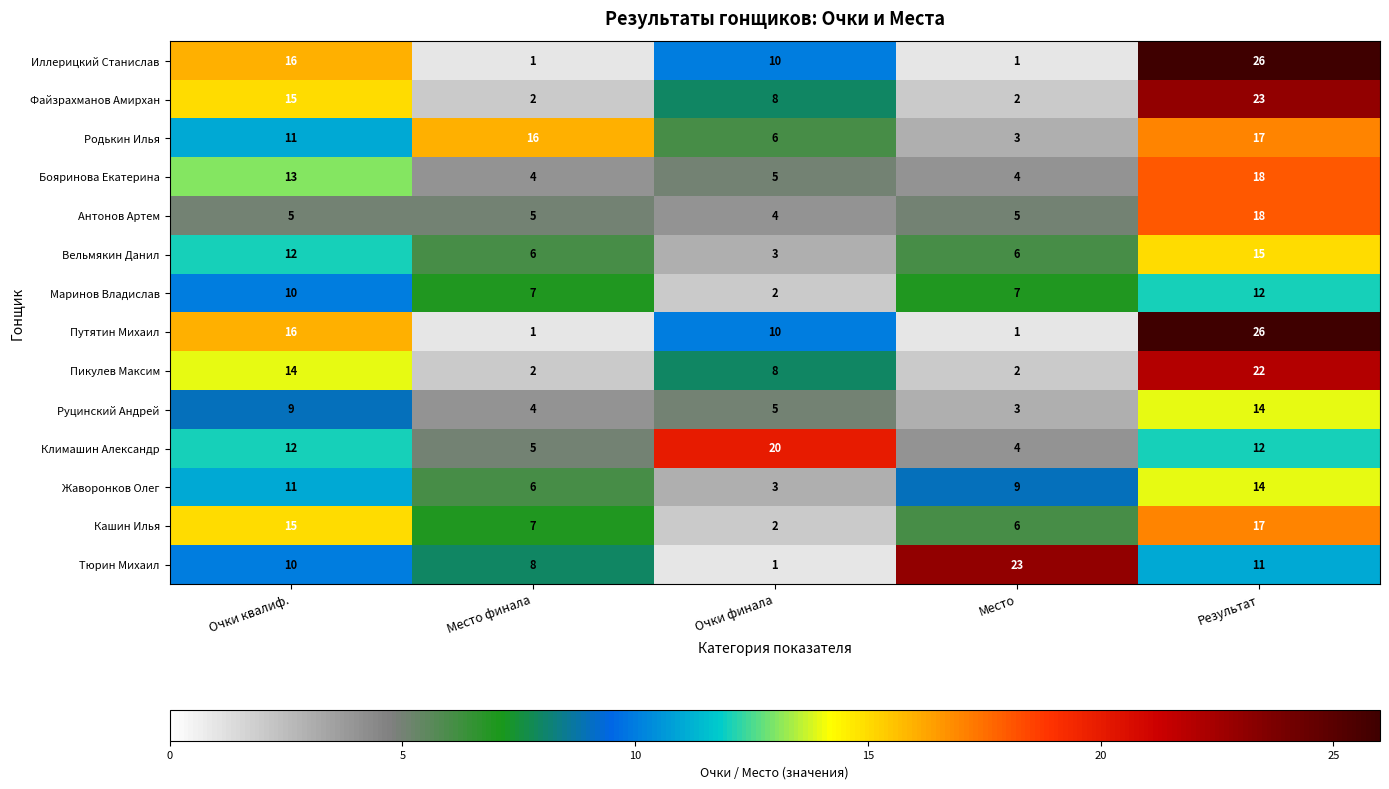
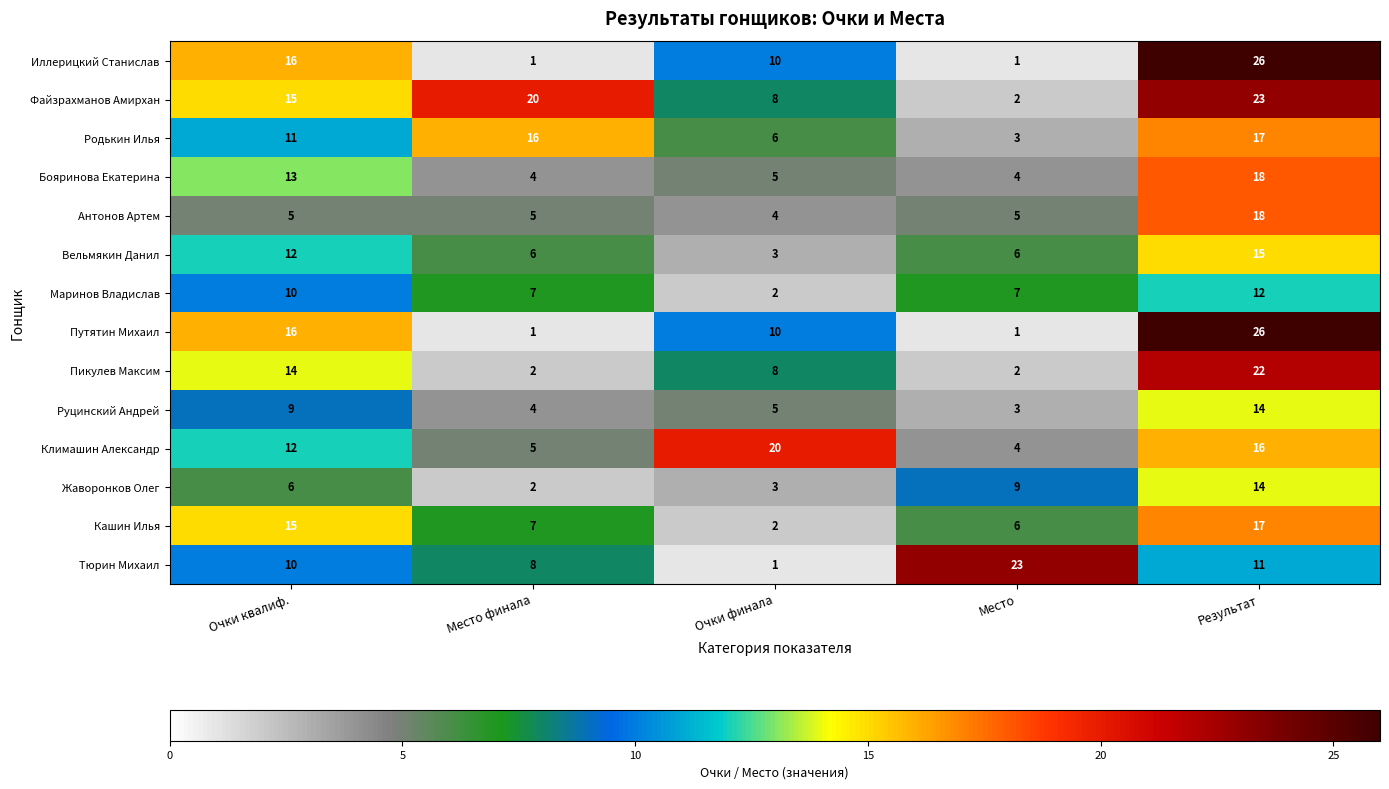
Файзрахманов Амирхан, Место финала: 2 -> 20
Климашин Александр, Результат: 12 -> 16
Жаворонков Олег, Очки квалиф.: 11 -> 6
Жаворонков Олег, Место финала: 6 -> 2
